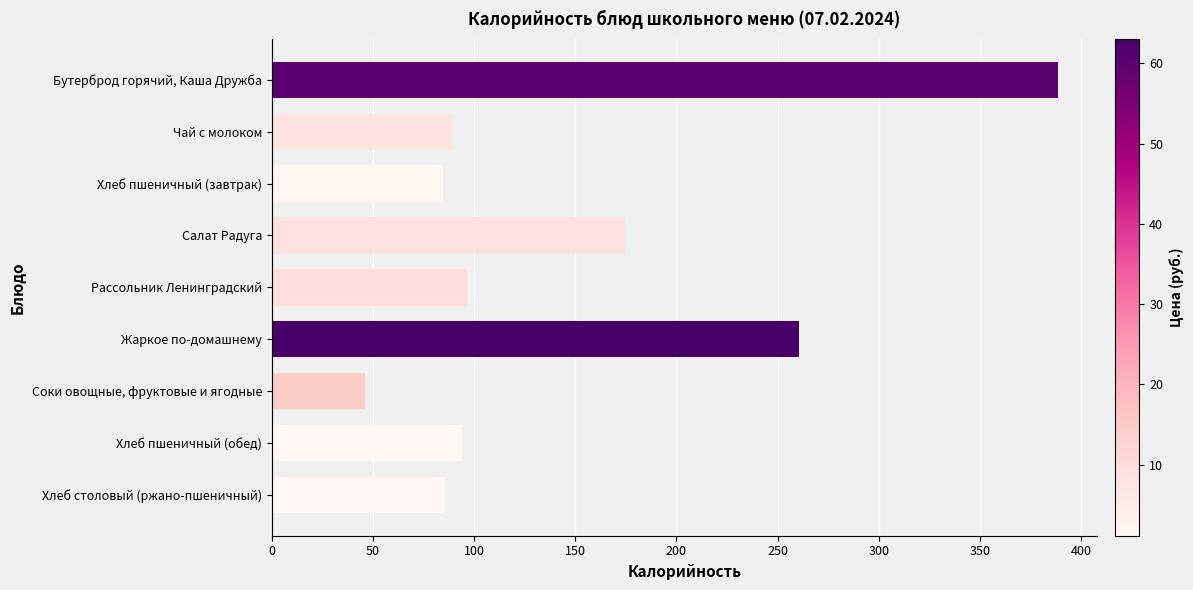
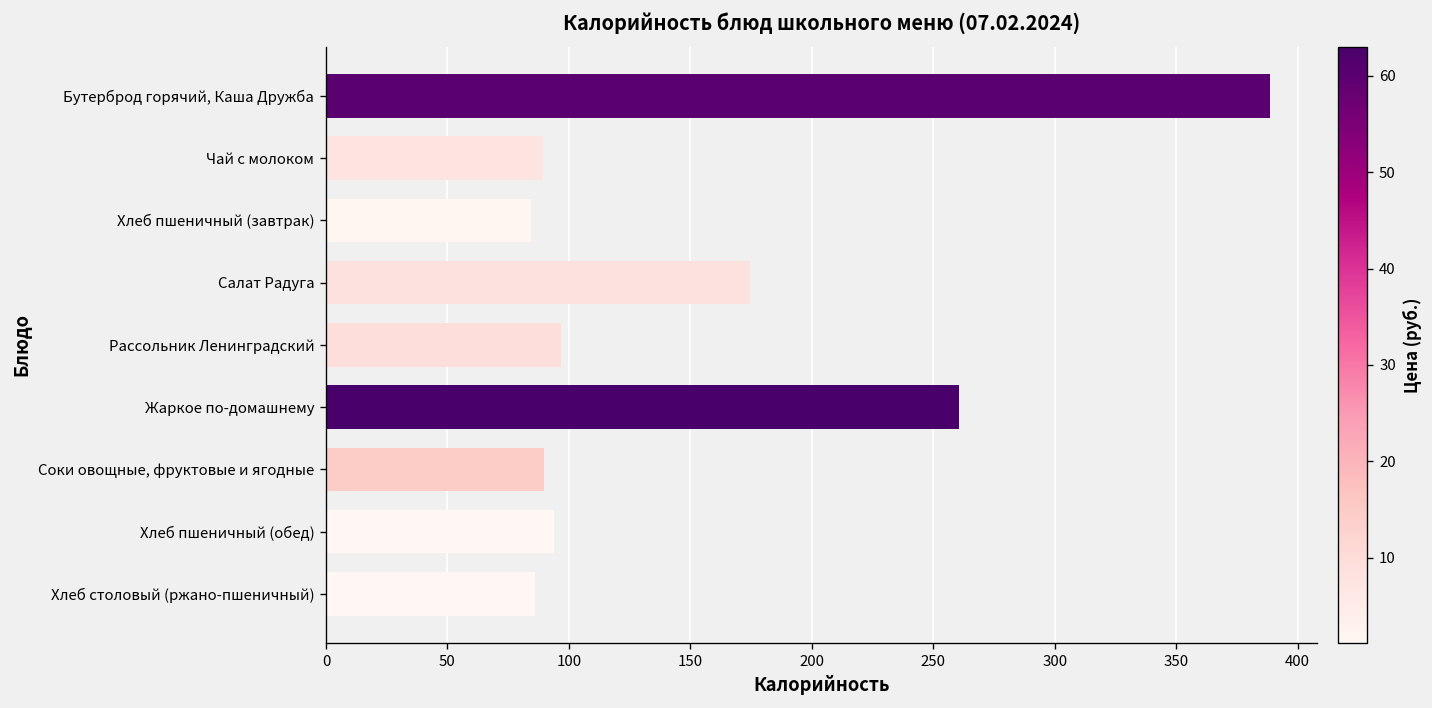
Соки овощные, фруктовые и ягодные: 46 -> 90
